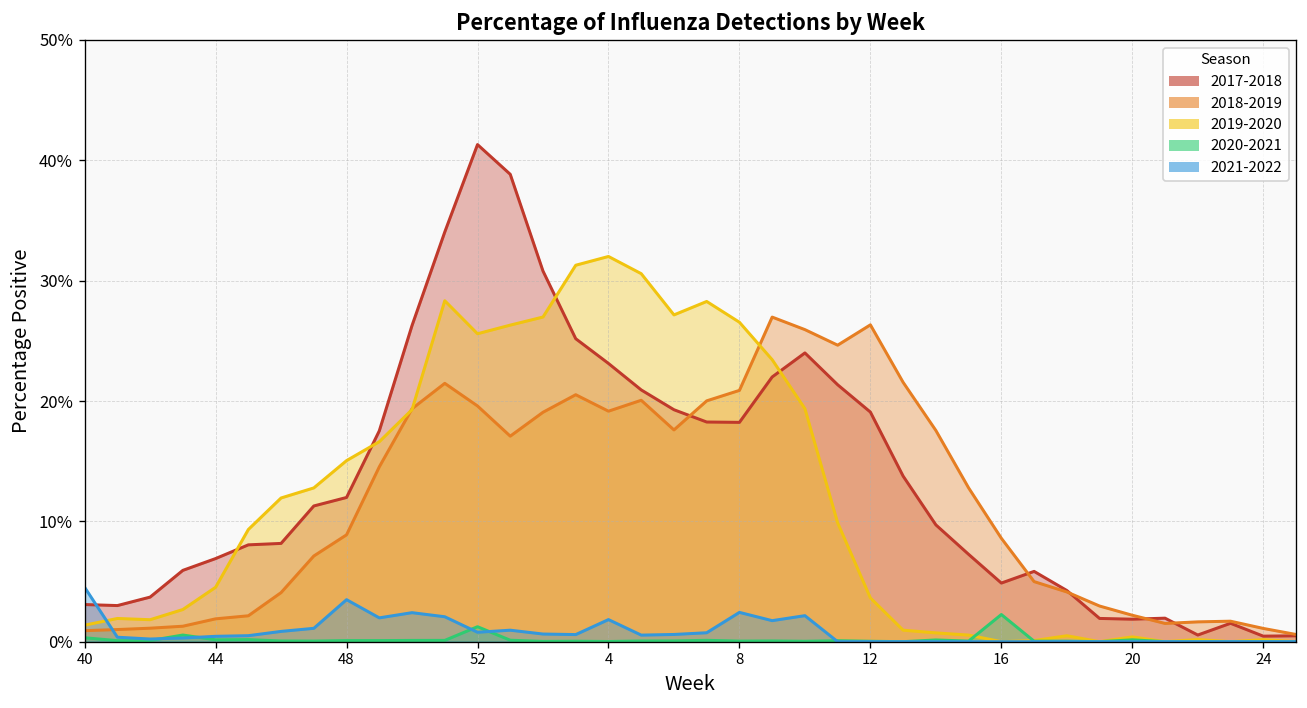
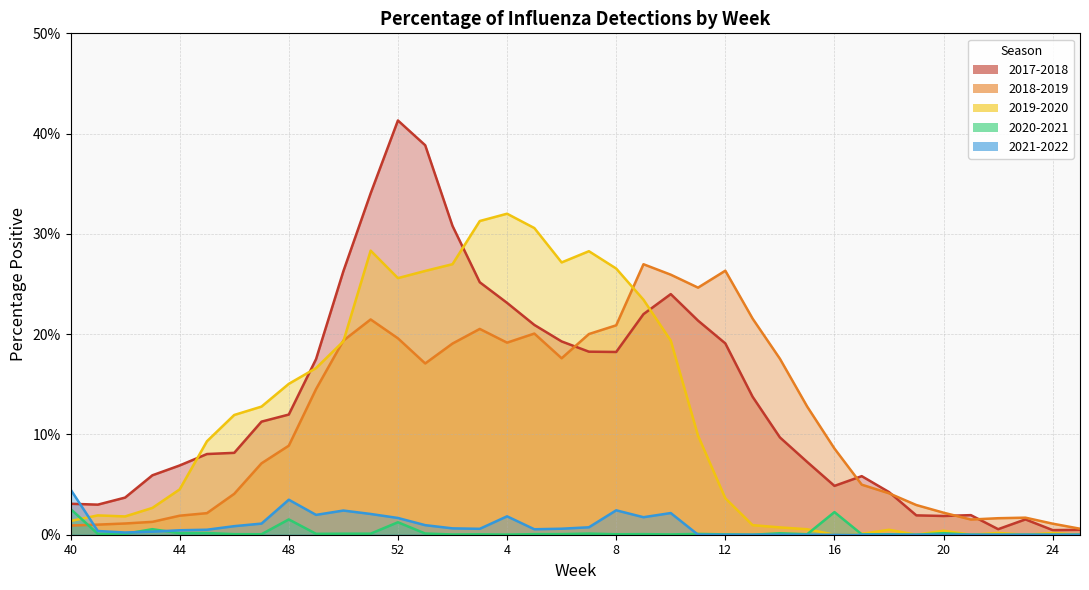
2020-2021, 40: 0.3% -> 2.6%
2020-2021, 48: 0.1% -> 1.5%
2021-2022, 52: 0.8% -> 1.7%
